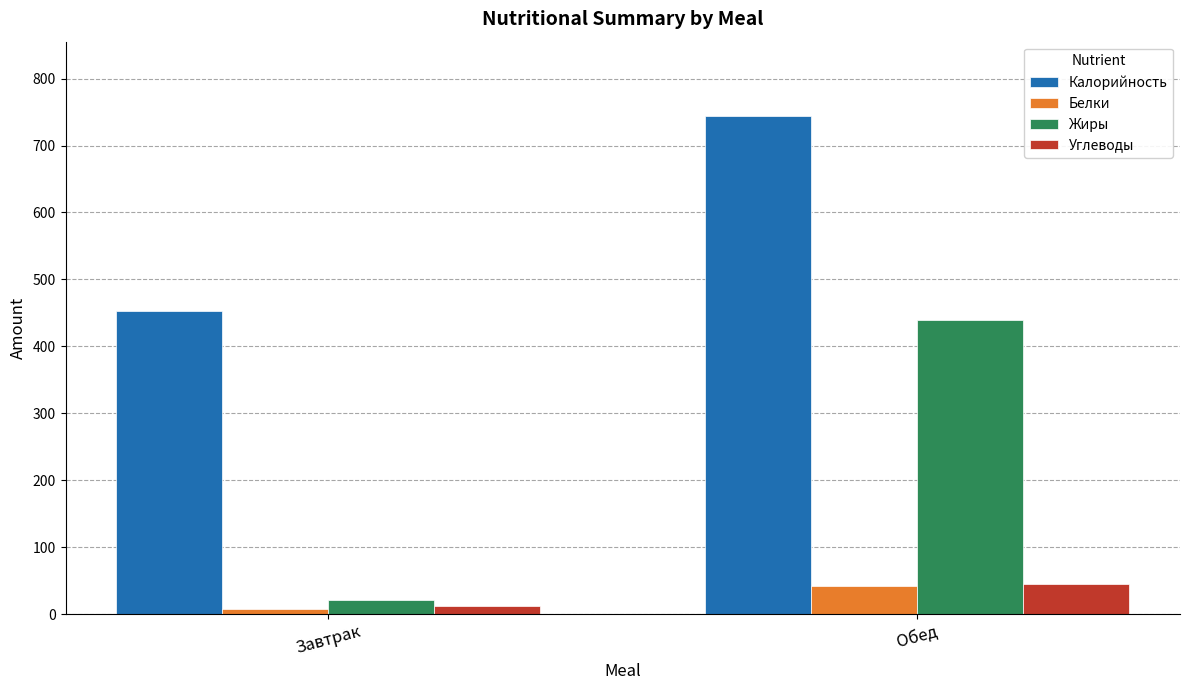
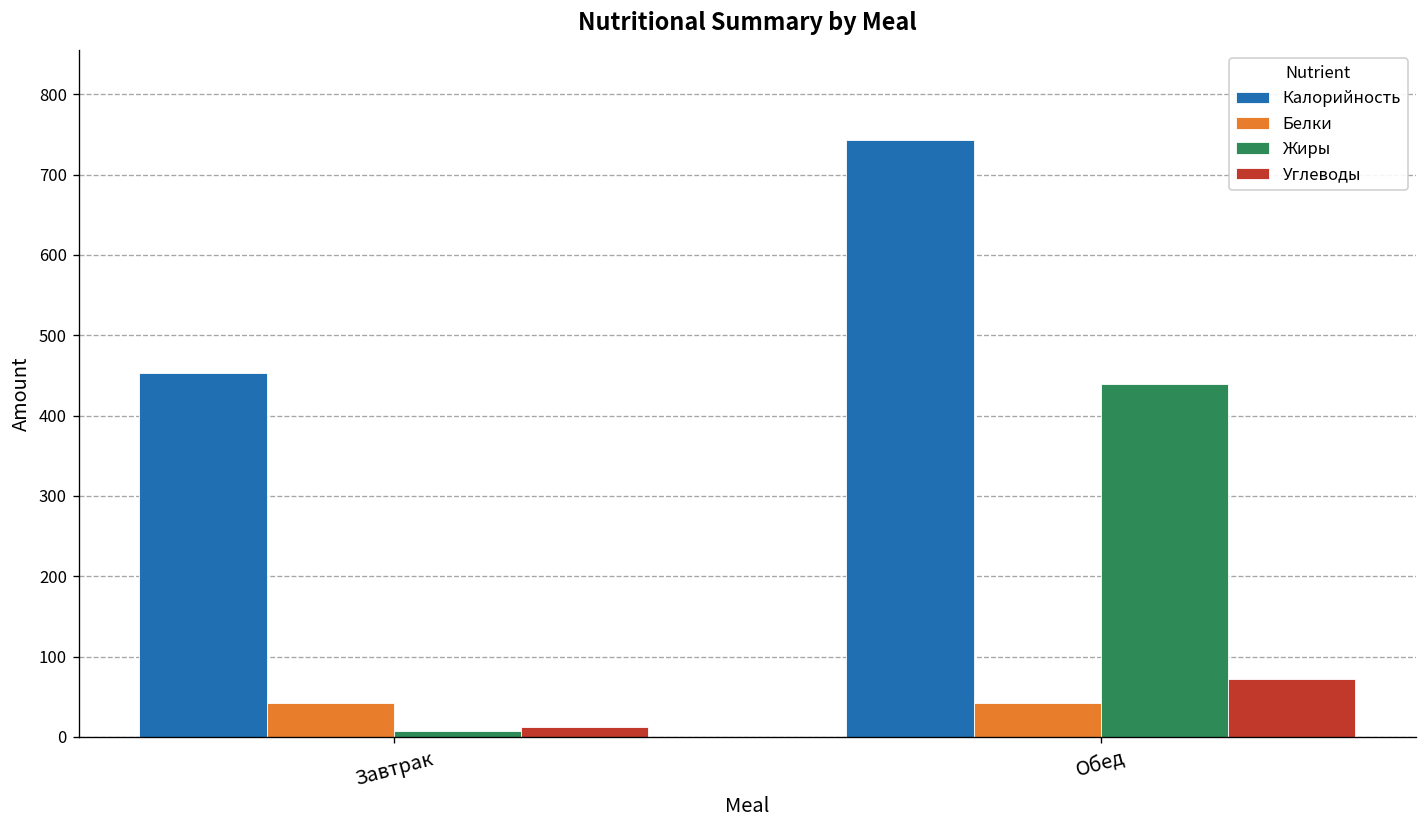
Белки, Завтрак: 10 -> 40
Жиры, Завтрак: 20 -> 10
Углеводы, Обед: 50 -> 70
